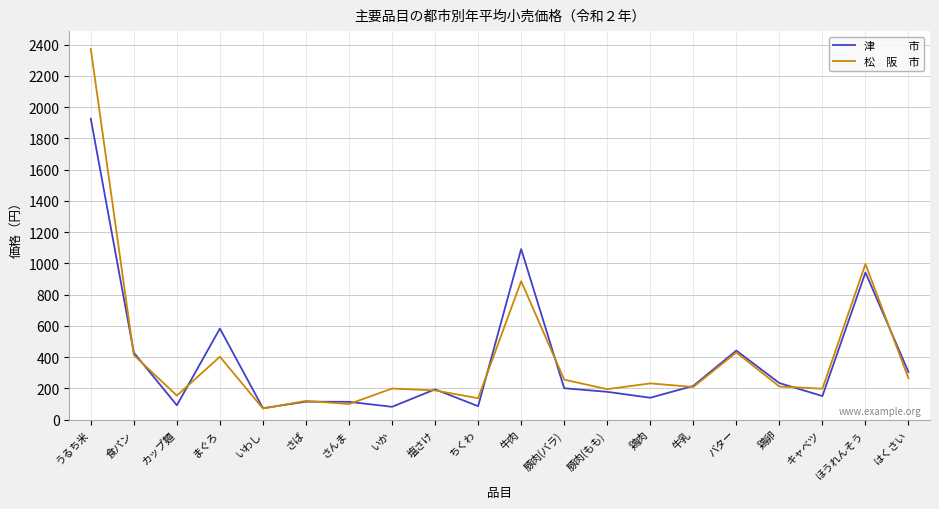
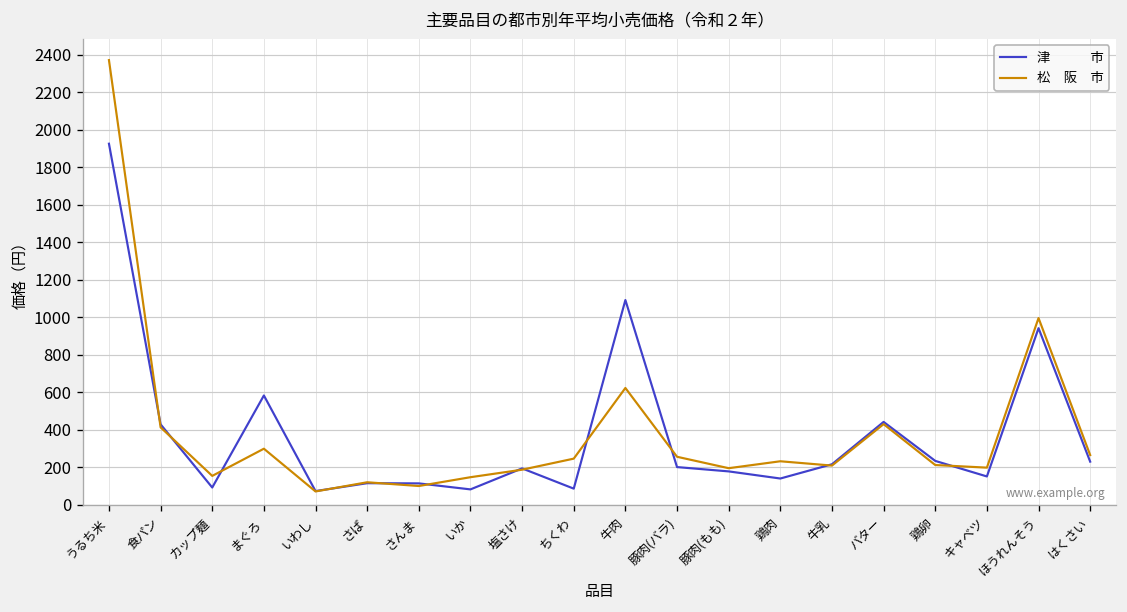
松 阪 市, まぐろ: 400 -> 300
松 阪 市, いか: 200 -> 150
松 阪 市, ちくわ: 140 -> 250
松 阪 市, 牛肉: 890 -> 620
津 市, はくさい: 310 -> 230
